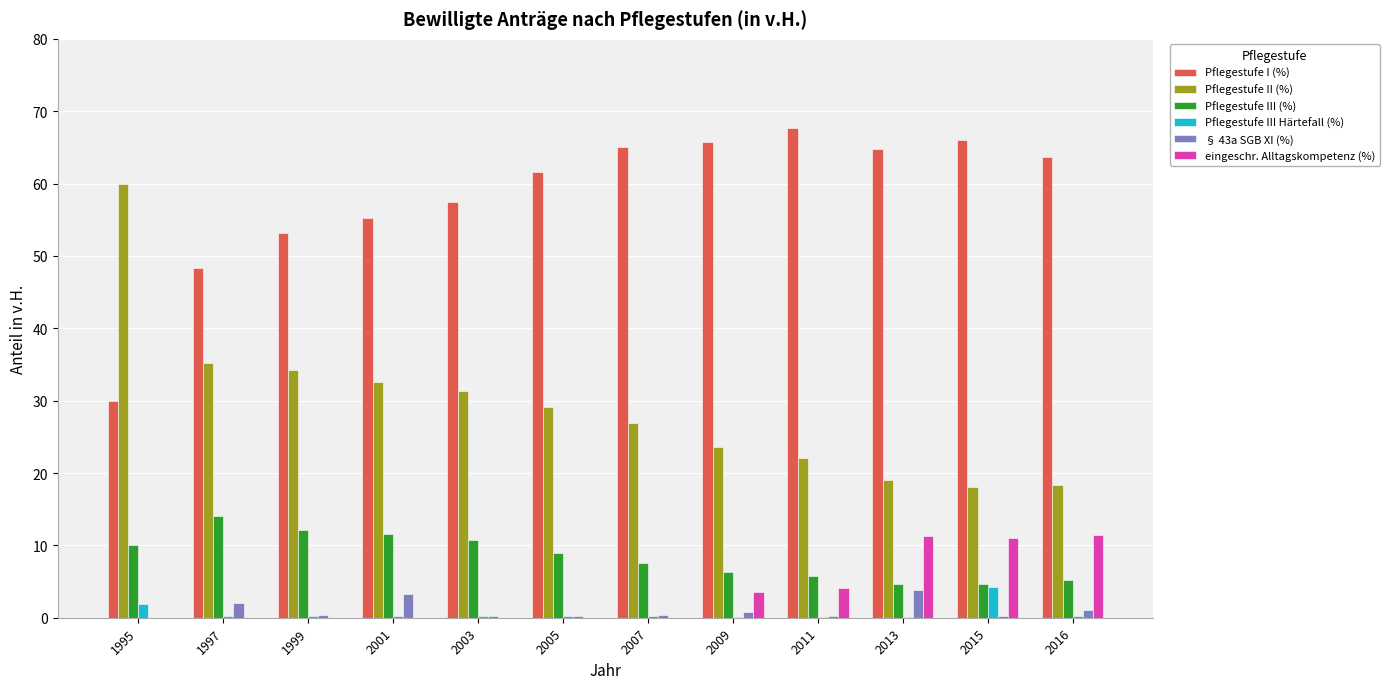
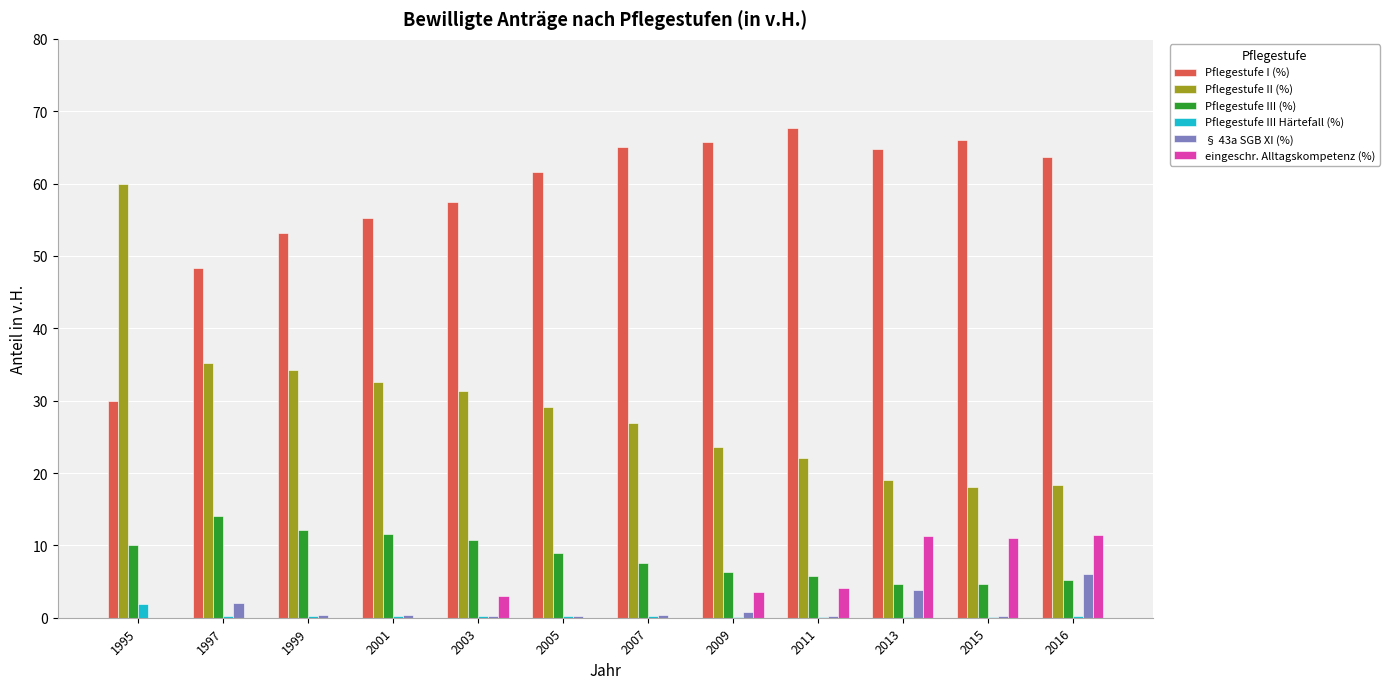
§ 43a SGB XI (%), 2001: 3 -> 0
eingeschr. Alltagskompetenz (%), 2003: 0 -> 3
Pflegestufe III Härtefall (%), 2015: 4 -> 0
§ 43a SGB XI (%), 2016: 1 -> 6
